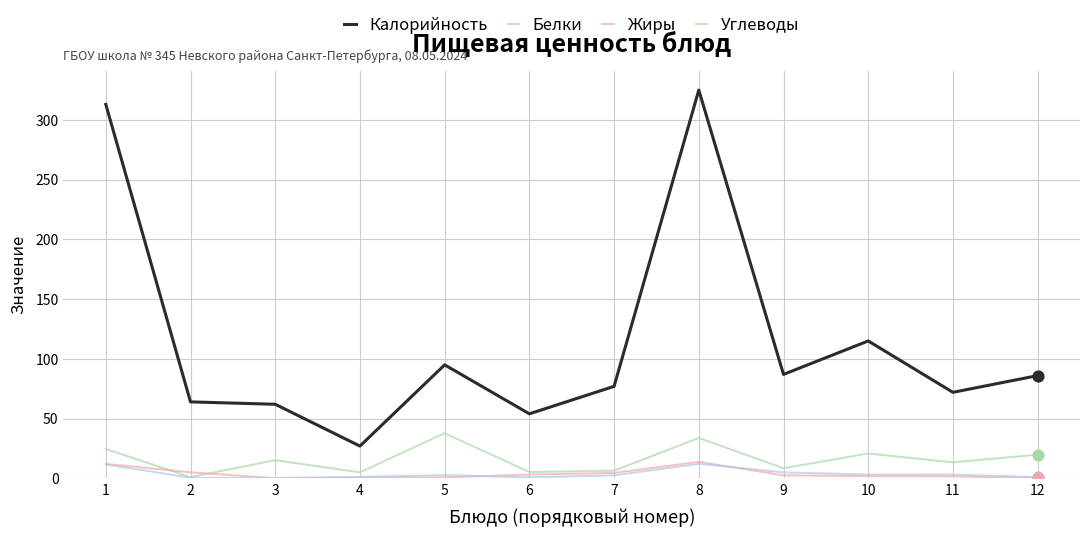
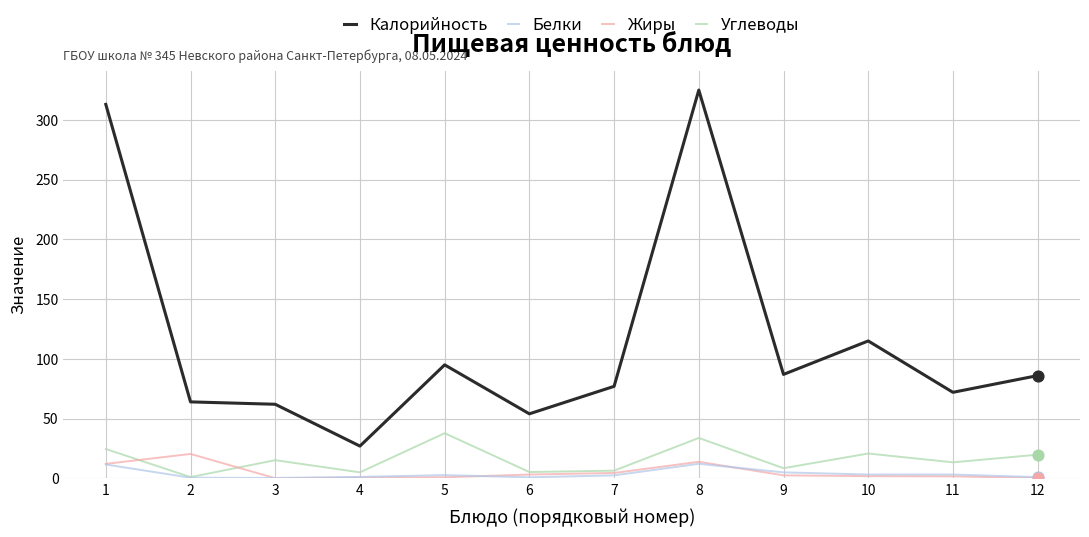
Жиры, 2: 5 -> 20
